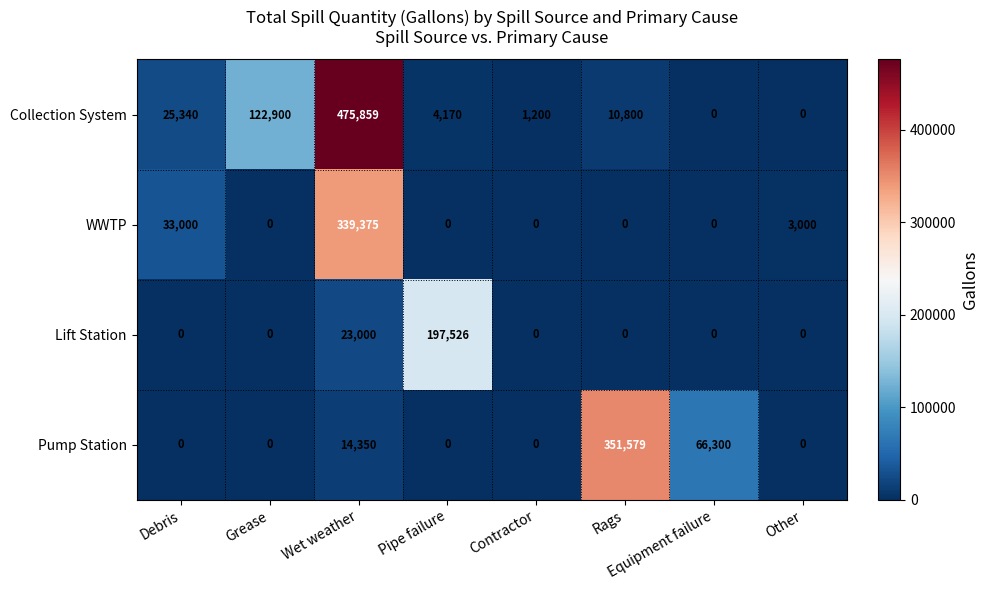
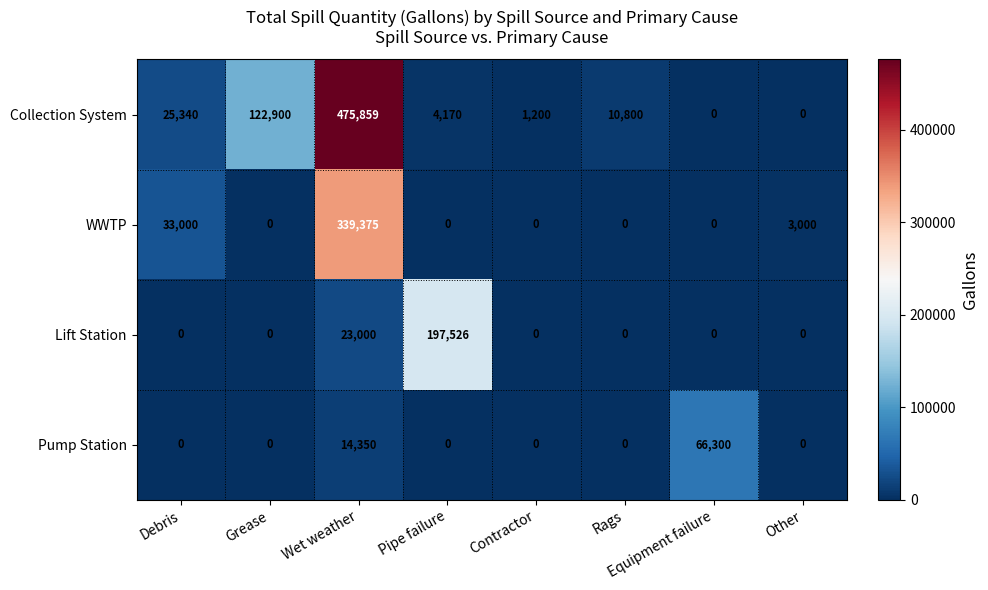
Pump Station, Rags: 351,579 -> 0
